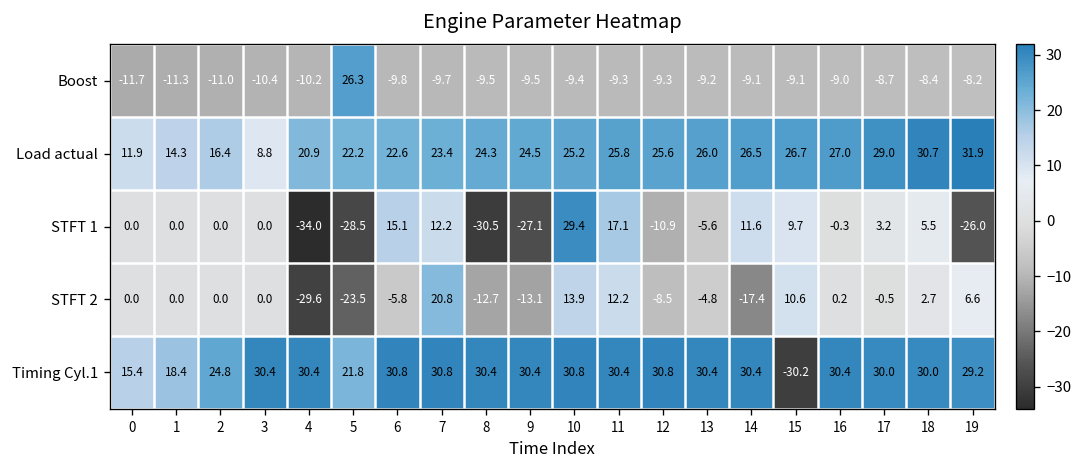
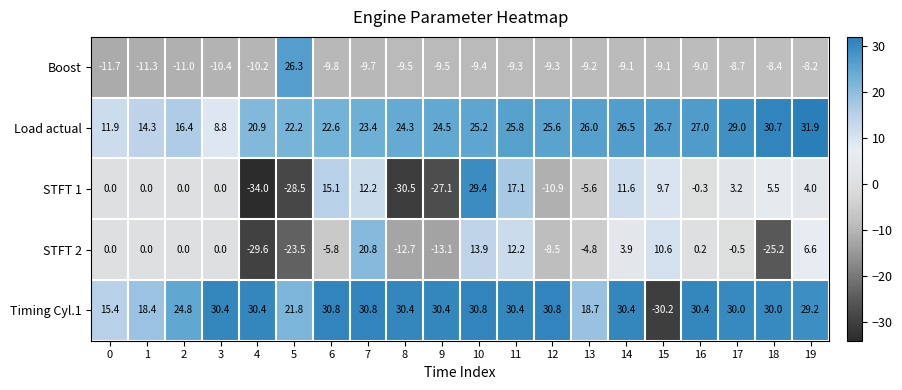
STFT 1, 19: -26.0 -> 4.0
STFT 2, 14: -17.4 -> 3.9
STFT 2, 18: 2.7 -> -25.2
Timing Cyl.1, 13: 30.4 -> 18.7
